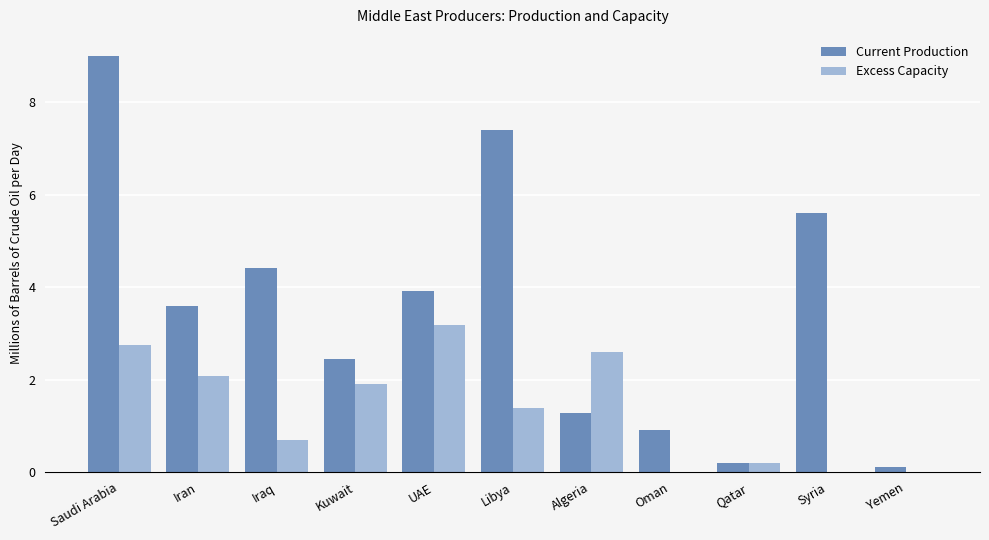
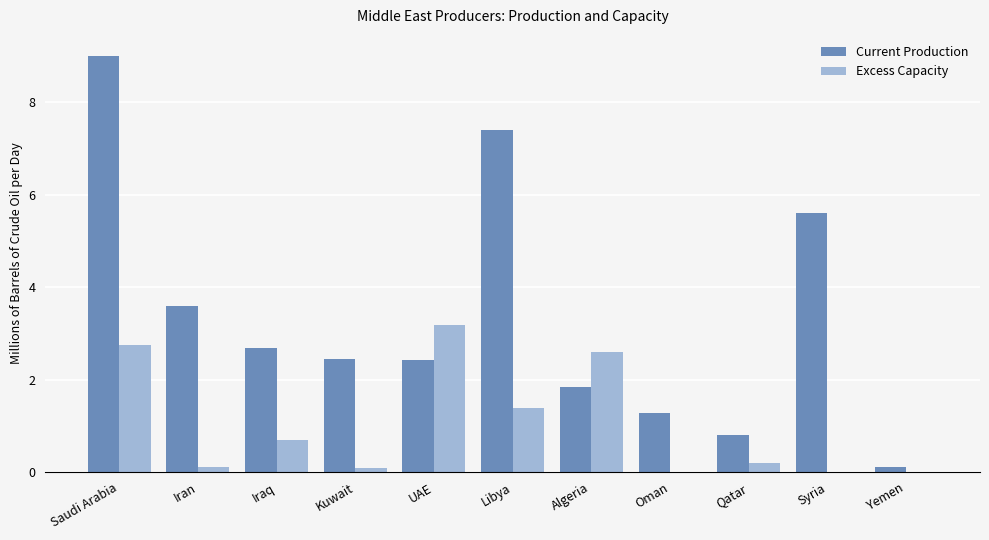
Excess Capacity, Iran: 2.1 -> 0.1
Current Production, Iraq: 4.4 -> 2.7
Excess Capacity, Kuwait: 1.9 -> 0.1
Current Production, UAE: 3.9 -> 2.4
Current Production, Algeria: 1.3 -> 1.8
Current Production, Oman: 0.9 -> 1.3
Current Production, Qatar: 0.2 -> 0.8
